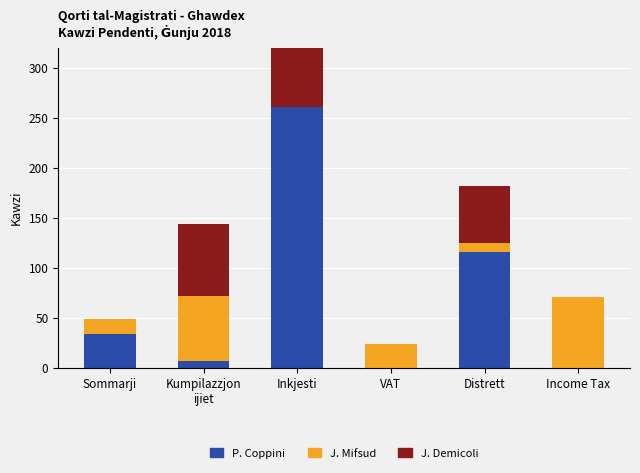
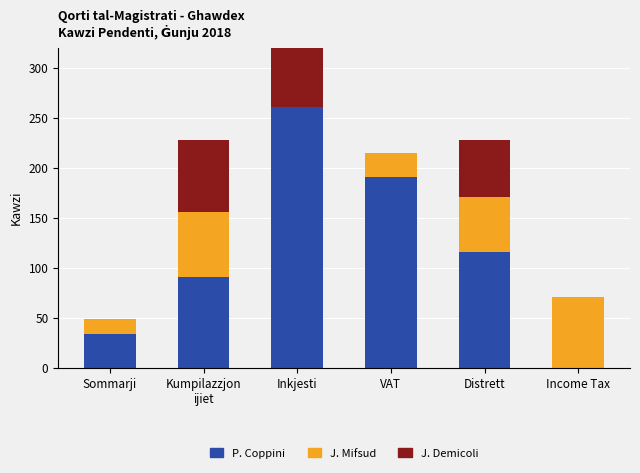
P. Coppini, Kumpilazzjon ijiet: 10 -> 90
P. Coppini, VAT: 0 -> 190
J. Mifsud, Distrett: 10 -> 60
